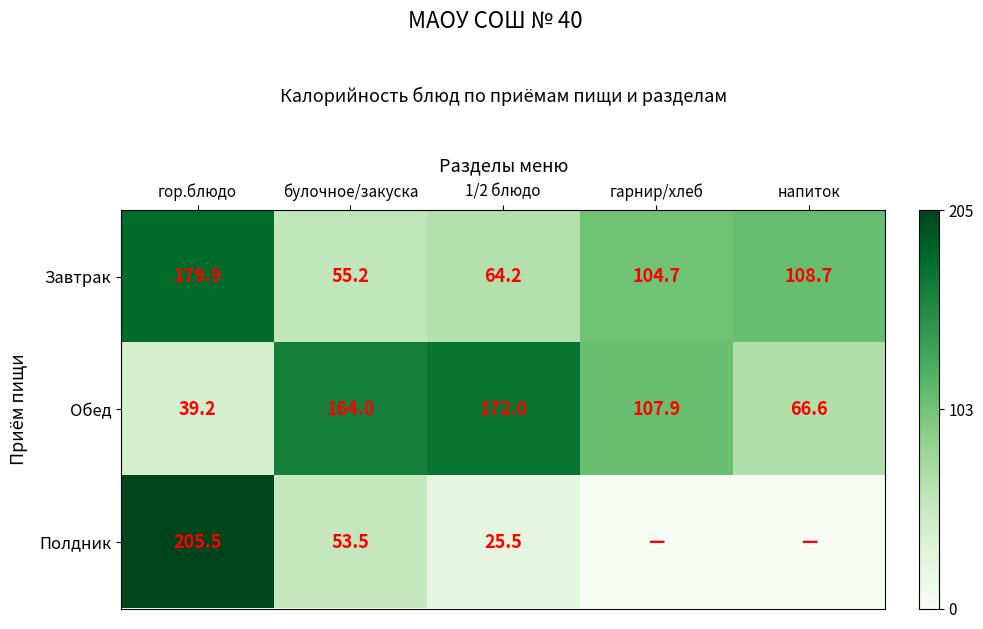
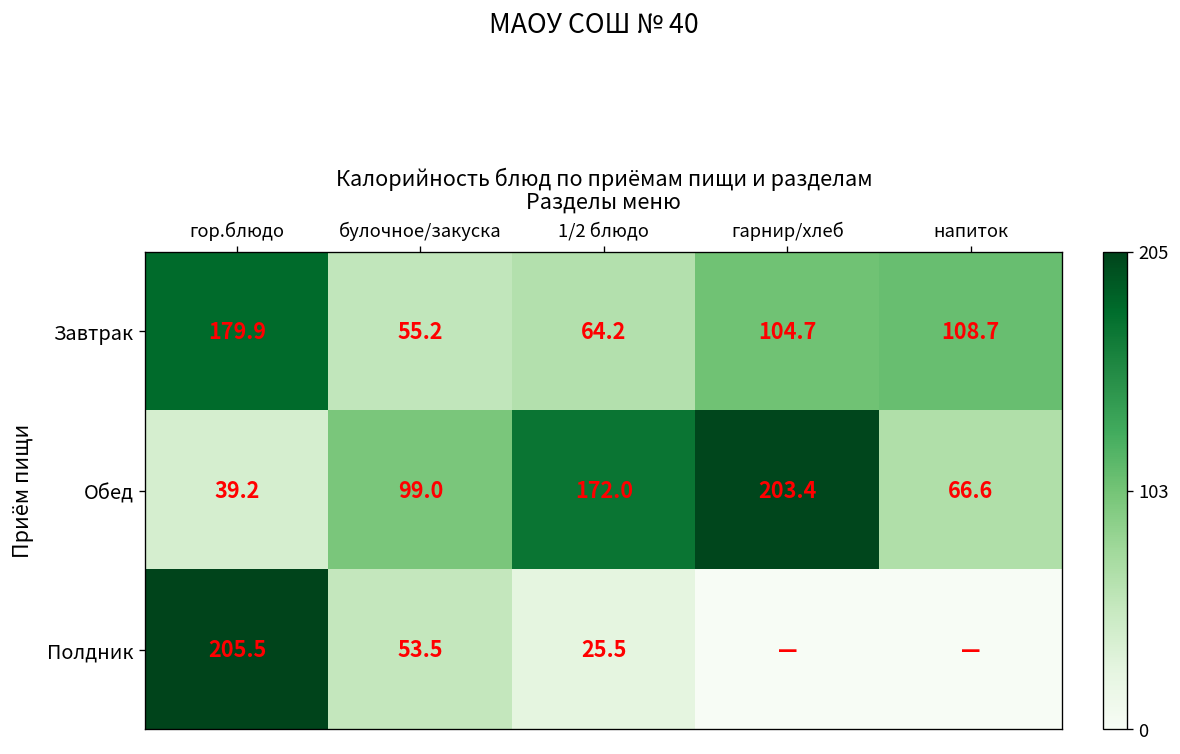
Обед, булочное/закуска: 164.0 -> 99.0
Обед, гарнир/хлеб: 107.9 -> 203.4
